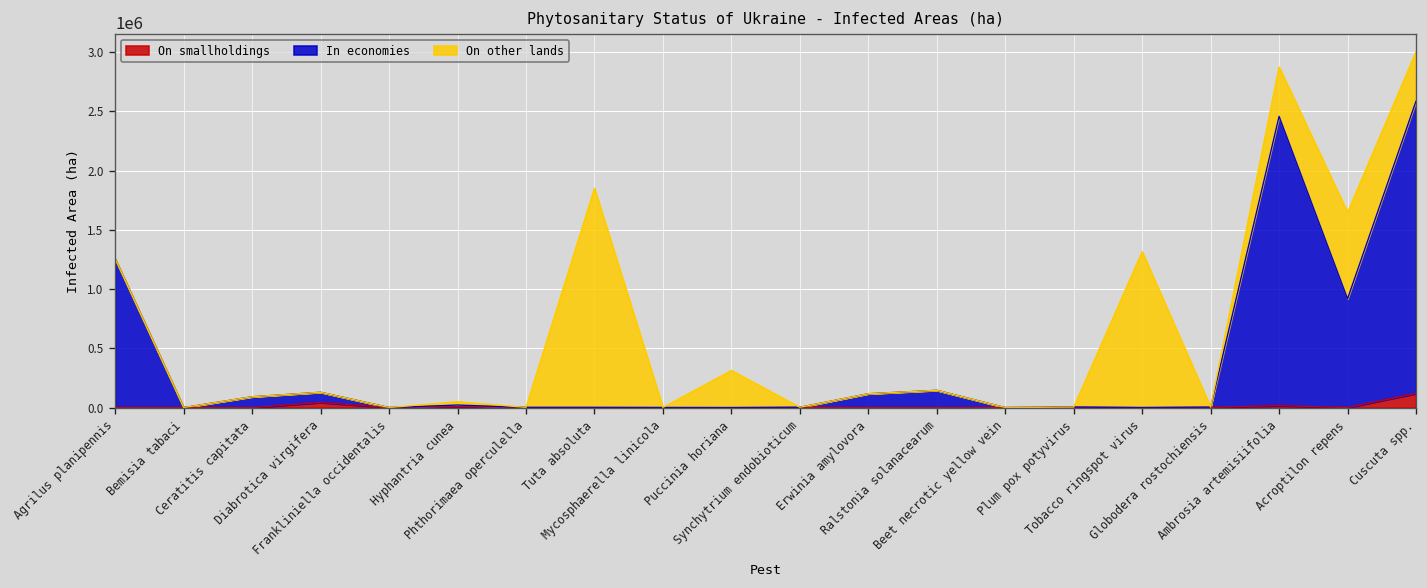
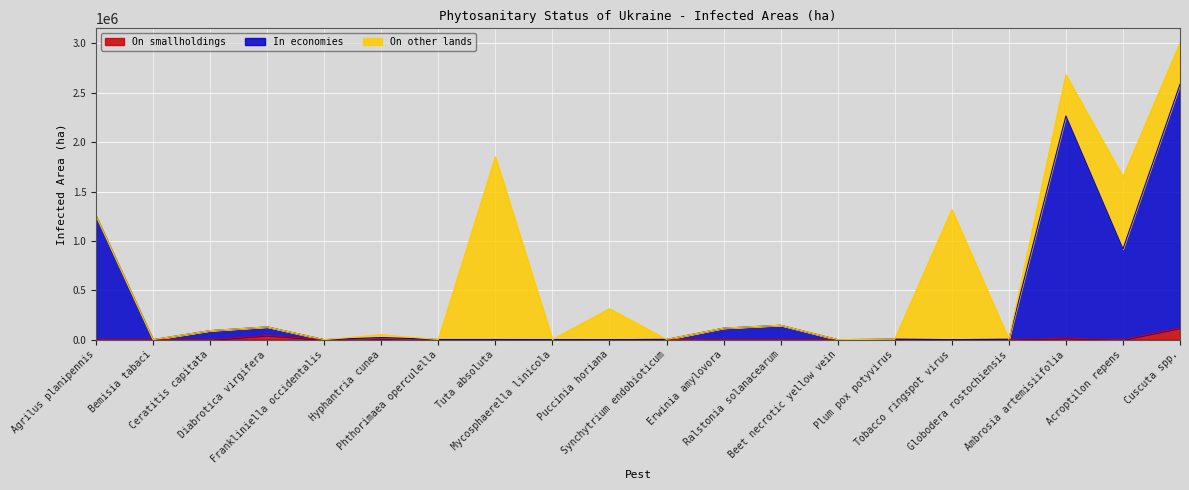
In economies, Ambrosia artemisiifolia: 2400000 -> 2200000
